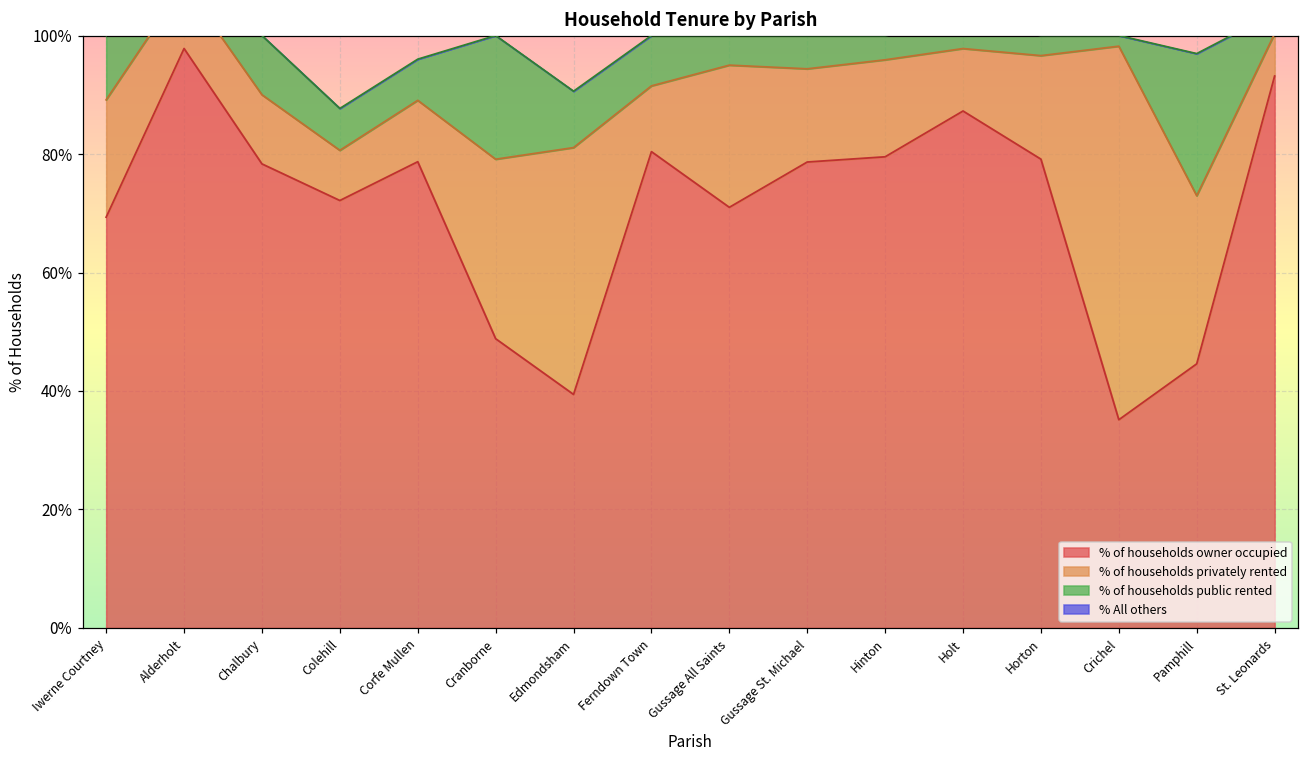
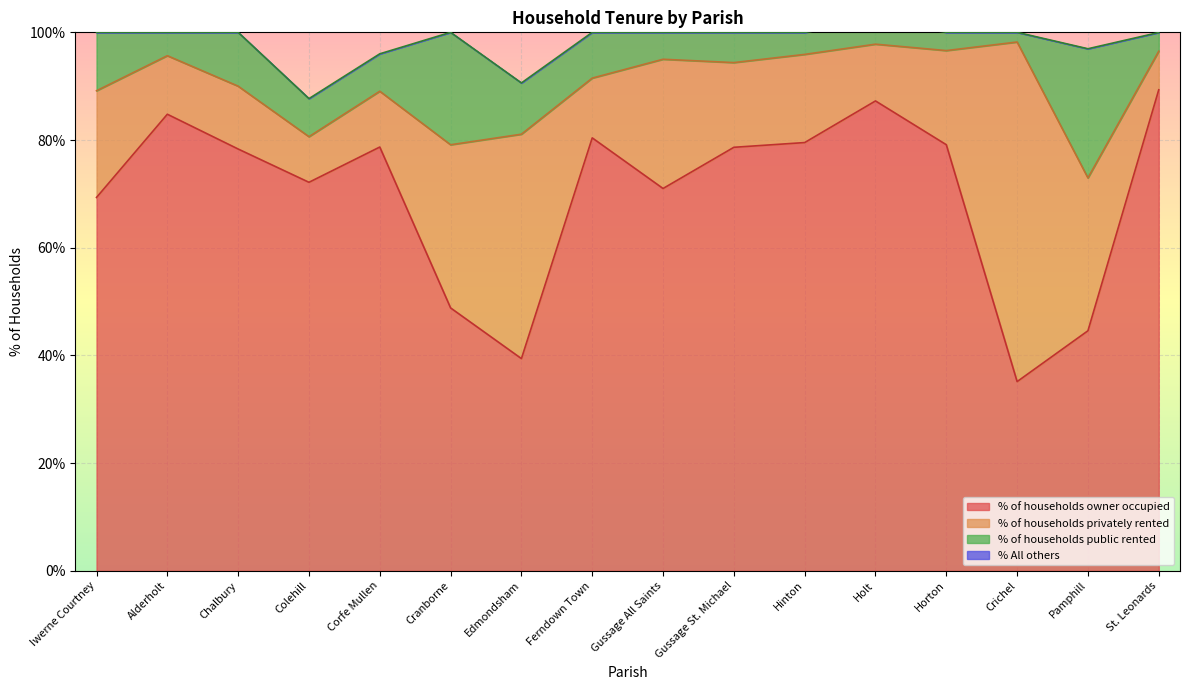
% of households owner occupied, Alderholt: 98% -> 85%
% of households owner occupied, St. Leonards: 93% -> 89%
